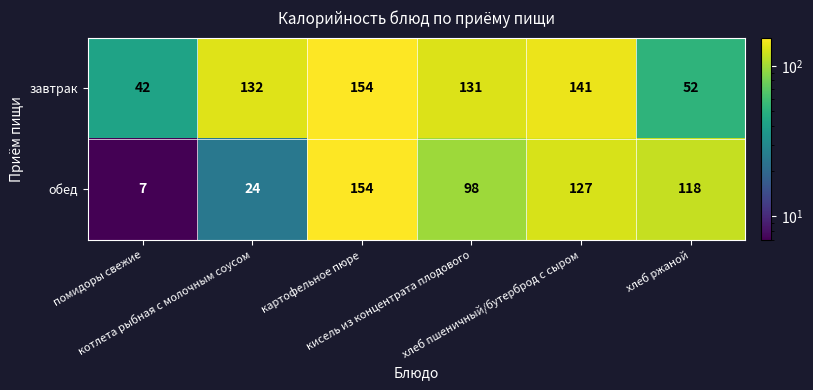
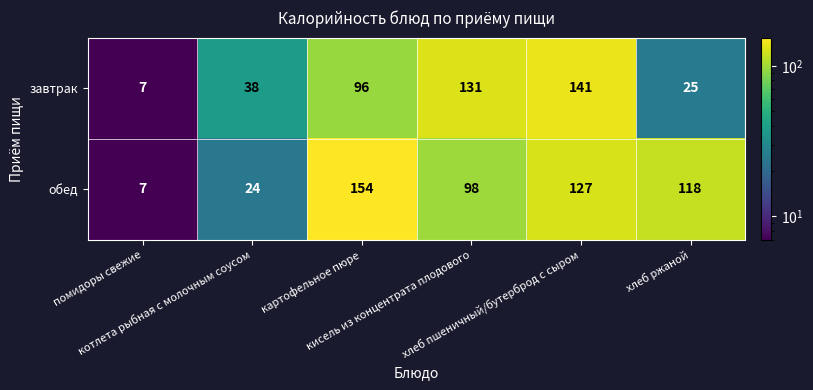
завтрак, помидоры свежие: 42 -> 7
завтрак, котлета рыбная с молочным соусом: 132 -> 38
завтрак, картофельное пюре: 154 -> 96
завтрак, хлеб ржаной: 52 -> 25
